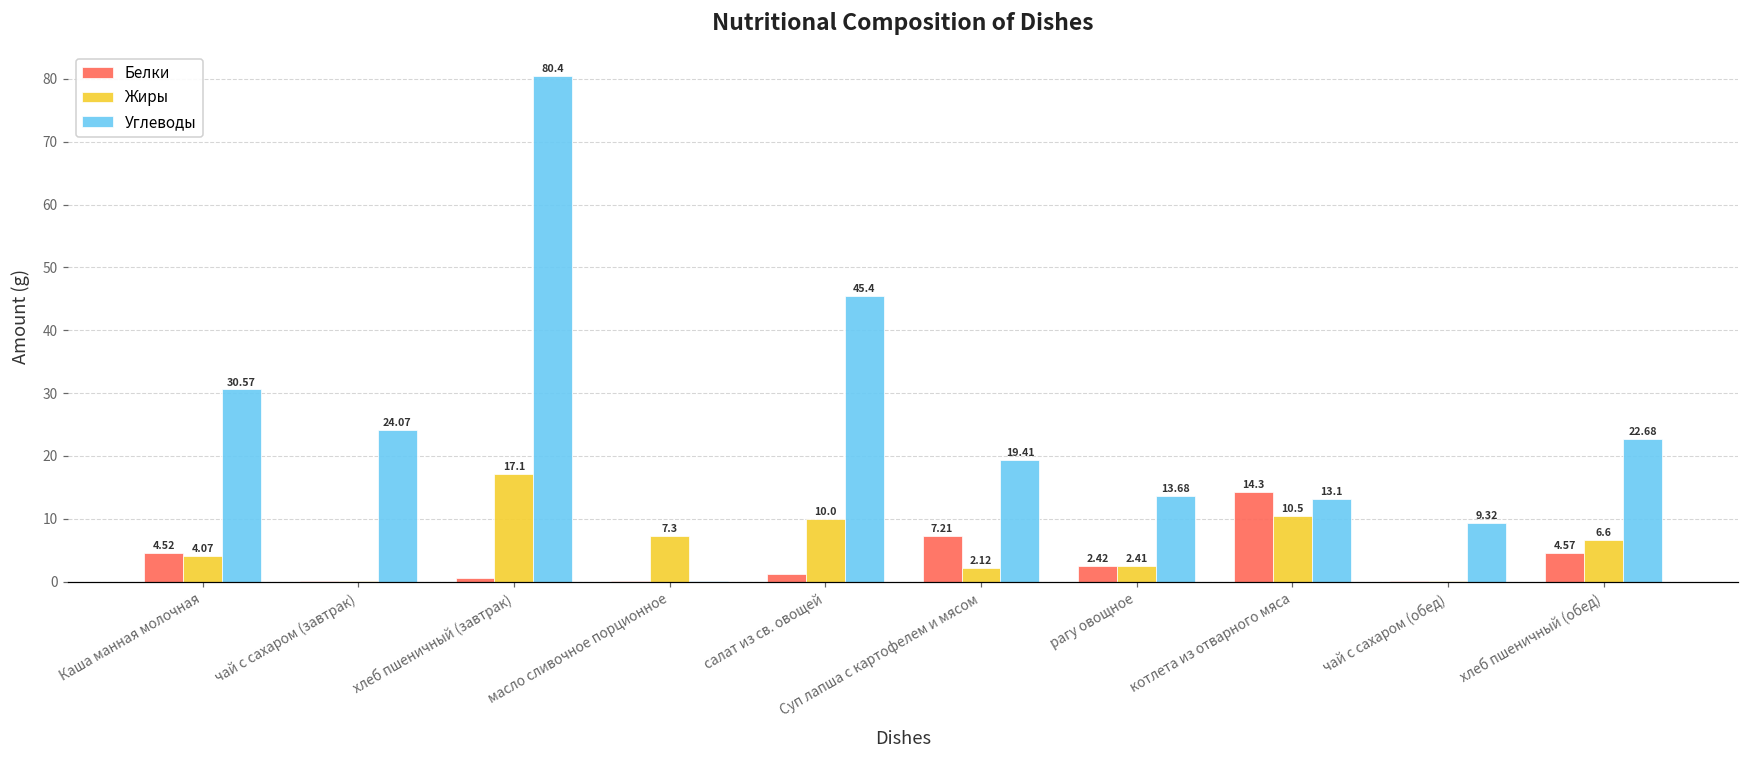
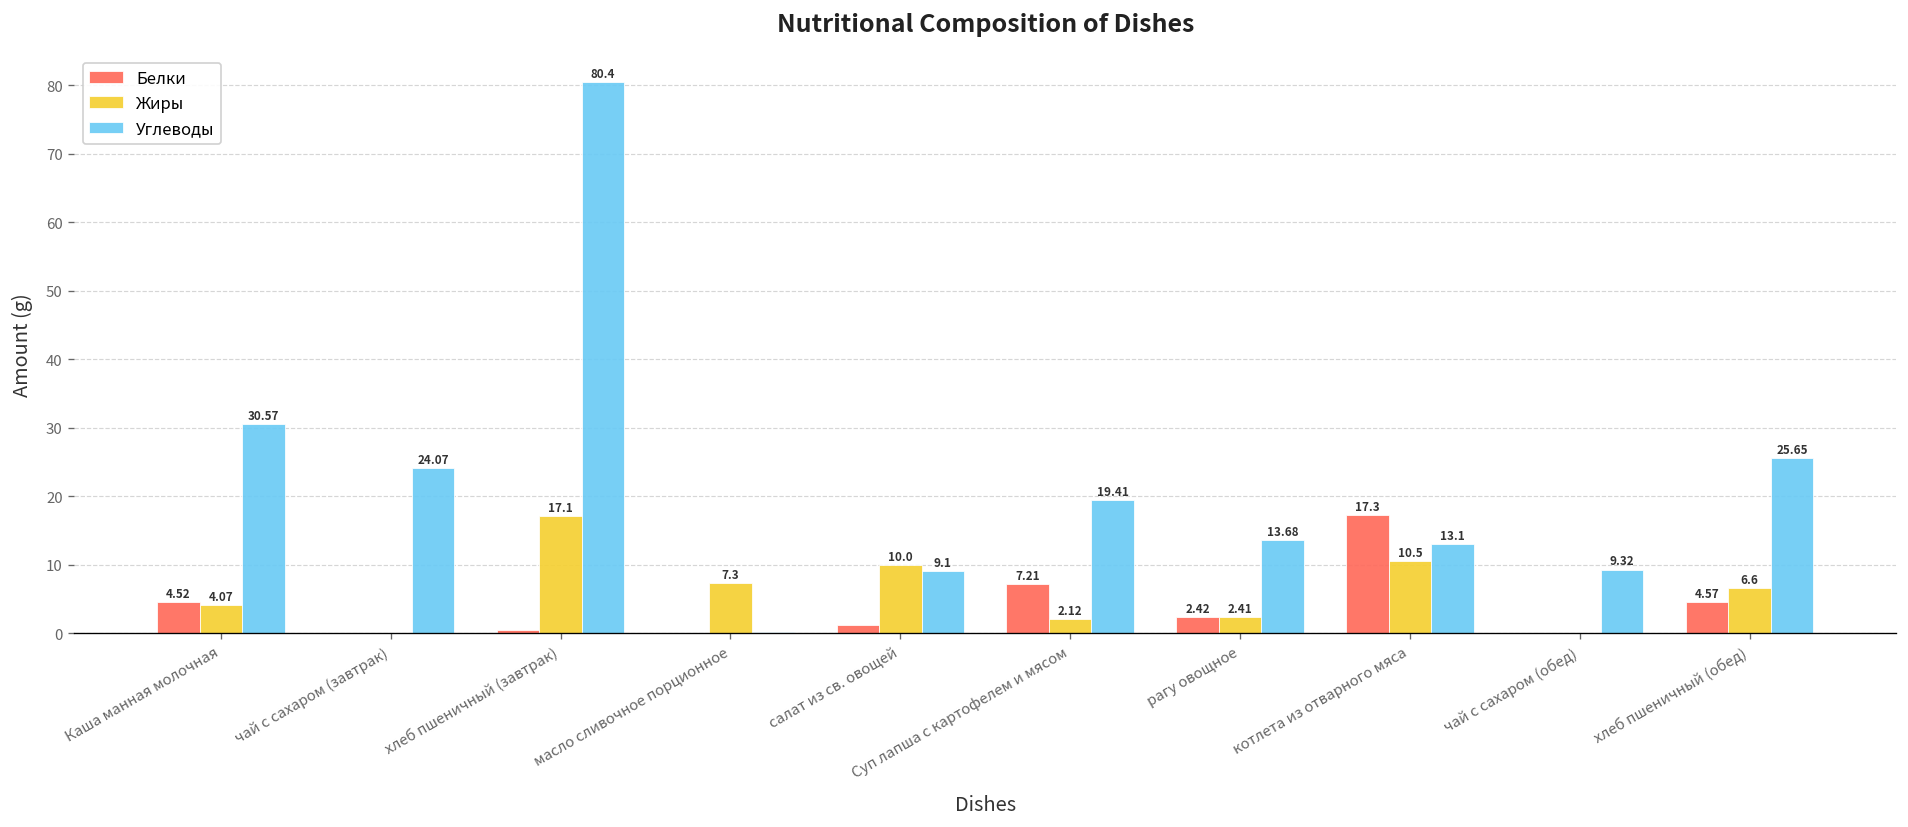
Углеводы, салат из св. овощей: 45.4 -> 9.1
Белки, котлета из отварного мяса: 14.3 -> 17.3
Углеводы, хлеб пшеничный (обед): 22.68 -> 25.65
